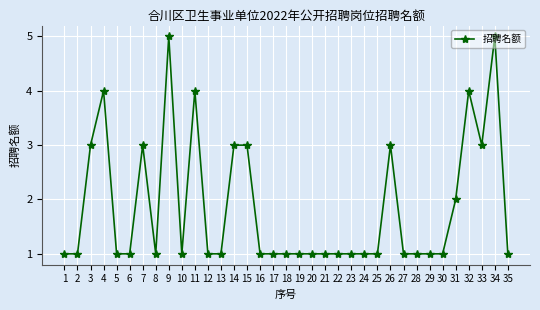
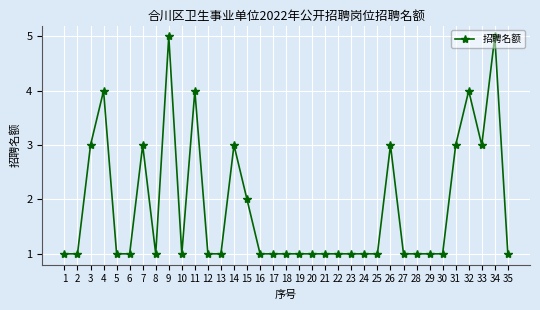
15: 3 -> 2
31: 2 -> 3
